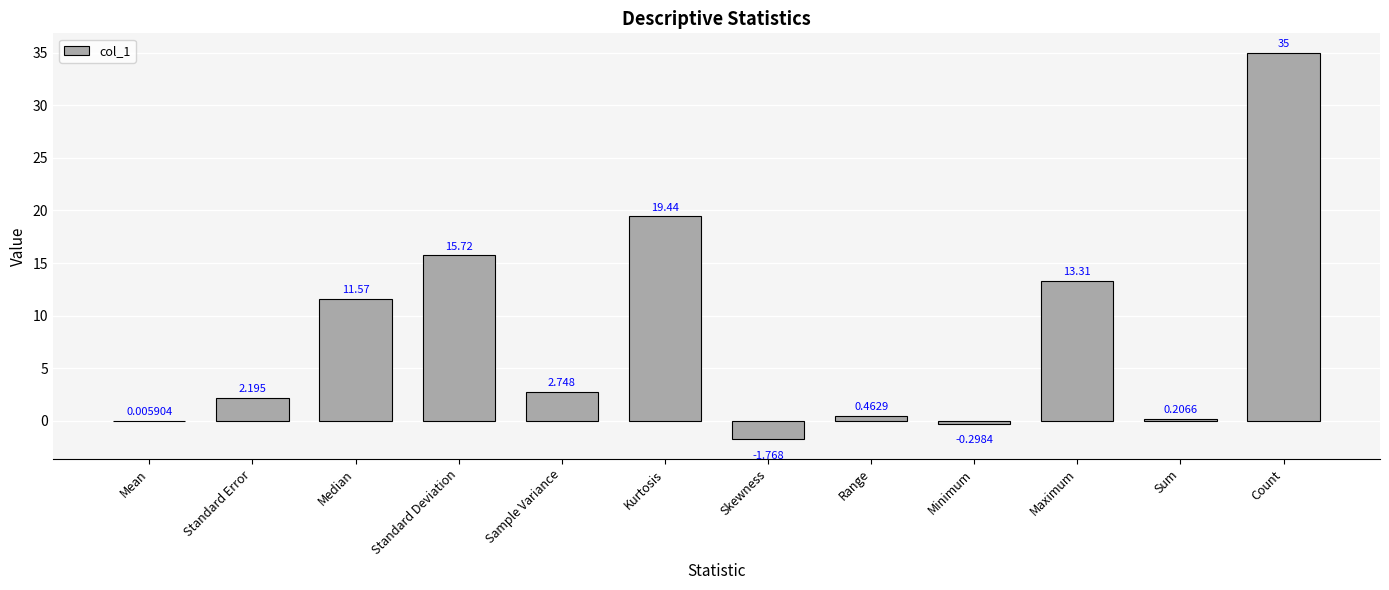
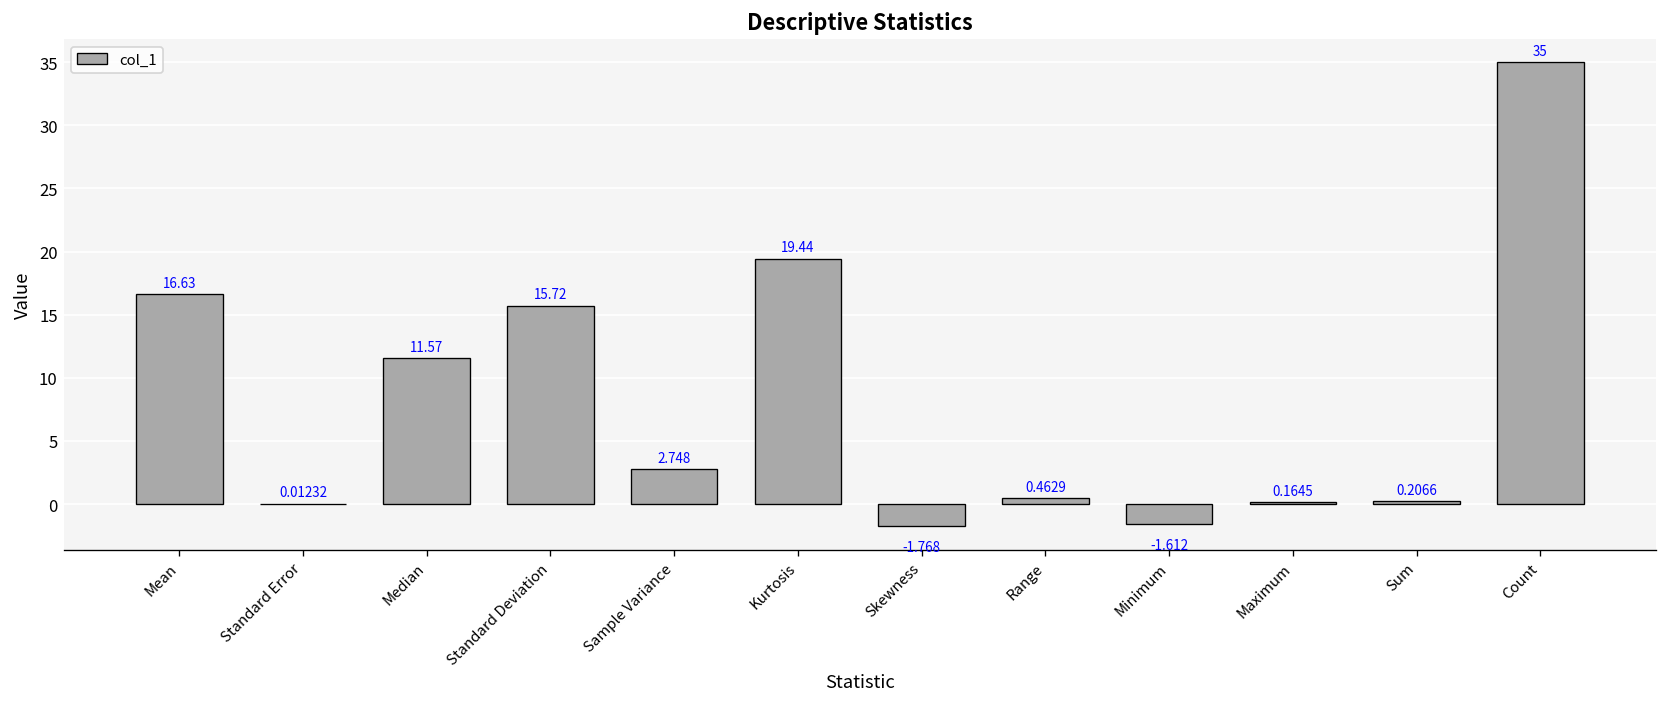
Mean: 0.005904 -> 16.63
Standard Error: 2.195 -> 0.01232
Minimum: -0.2984 -> -1.612
Maximum: 13.31 -> 0.1645
